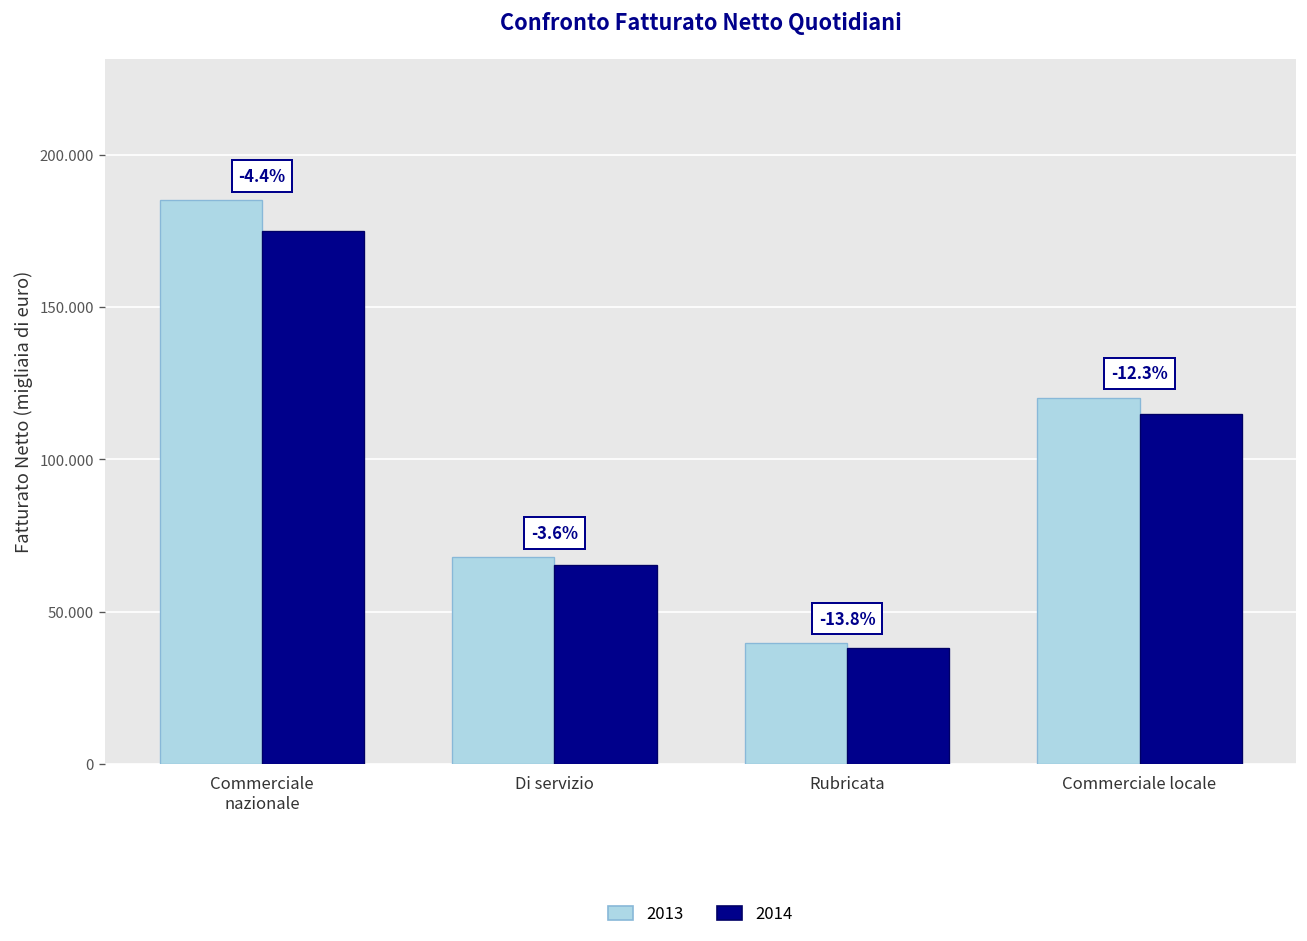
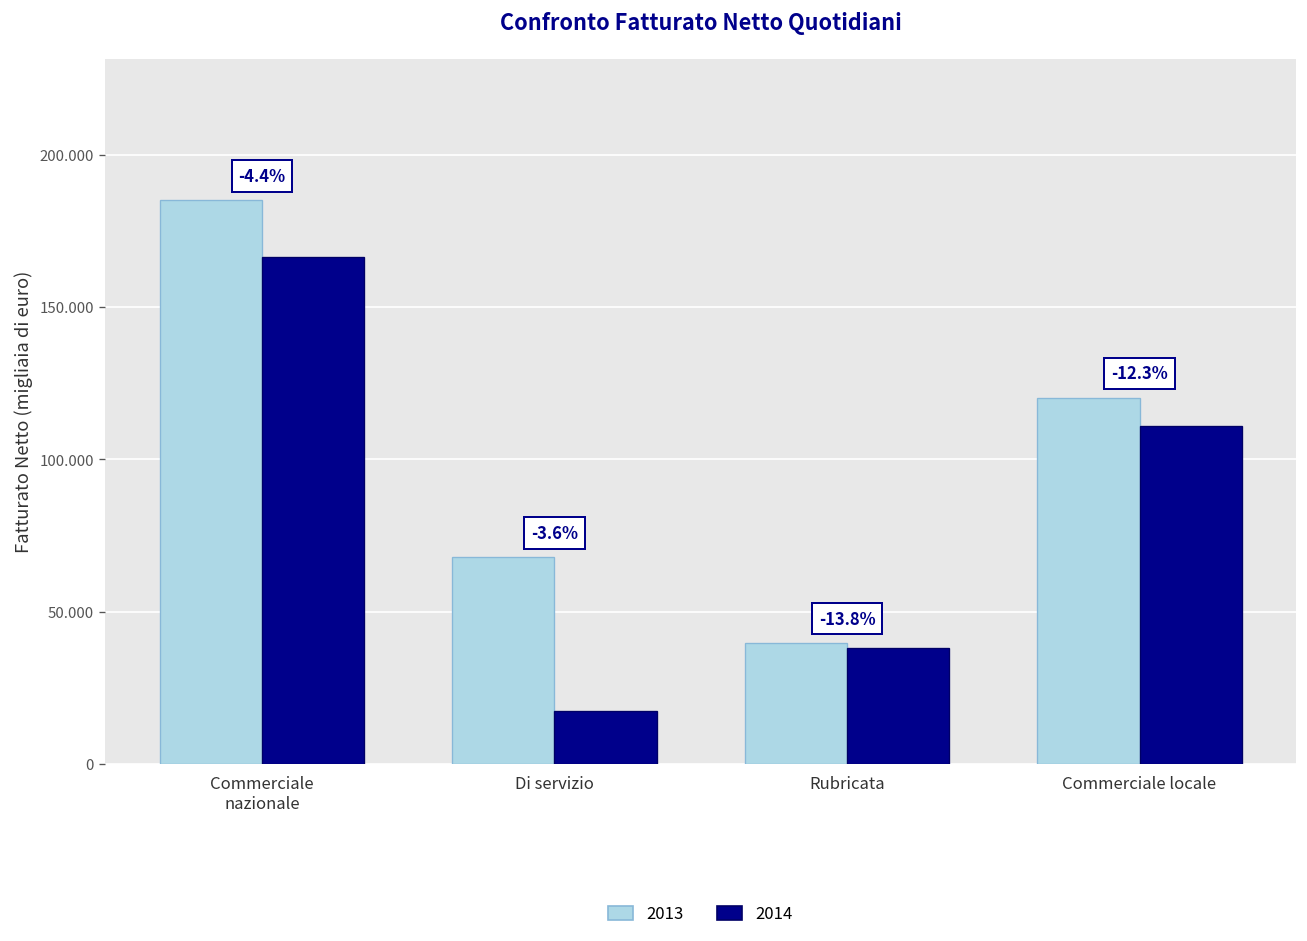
2014, Commerciale nazionale: 175 -> 167
2014, Di servizio: 65 -> 17
2014, Commerciale locale: 115 -> 111
